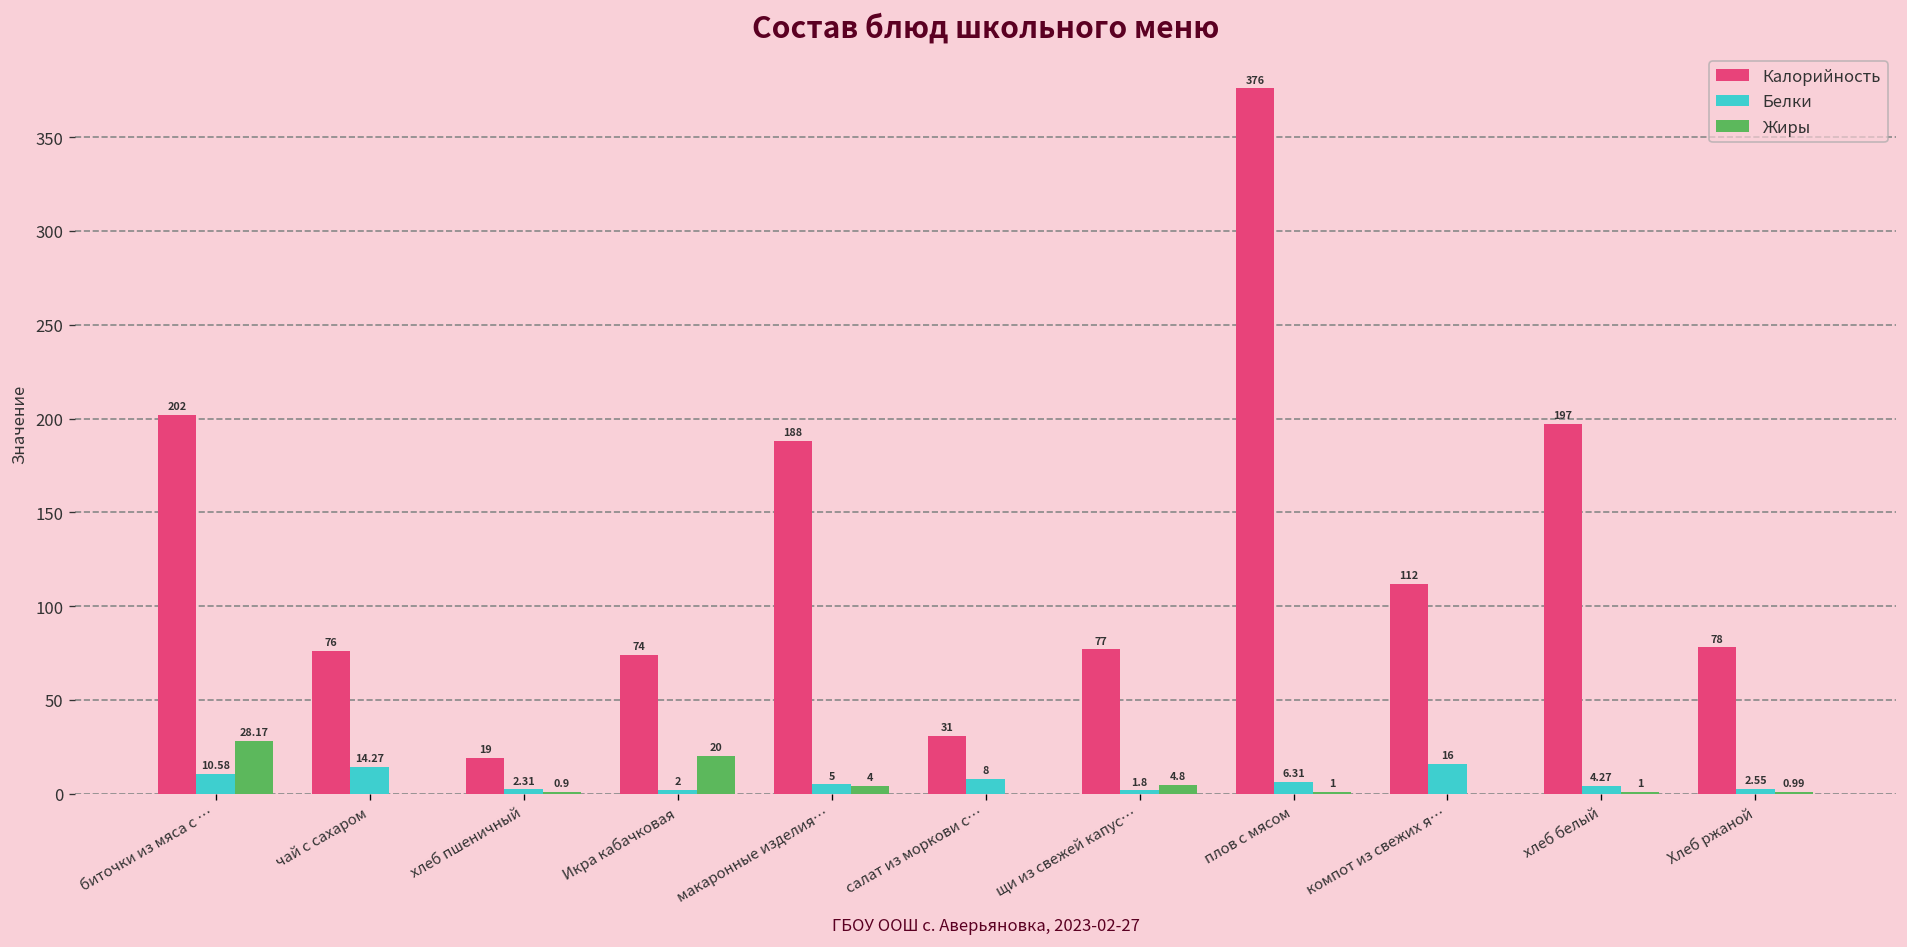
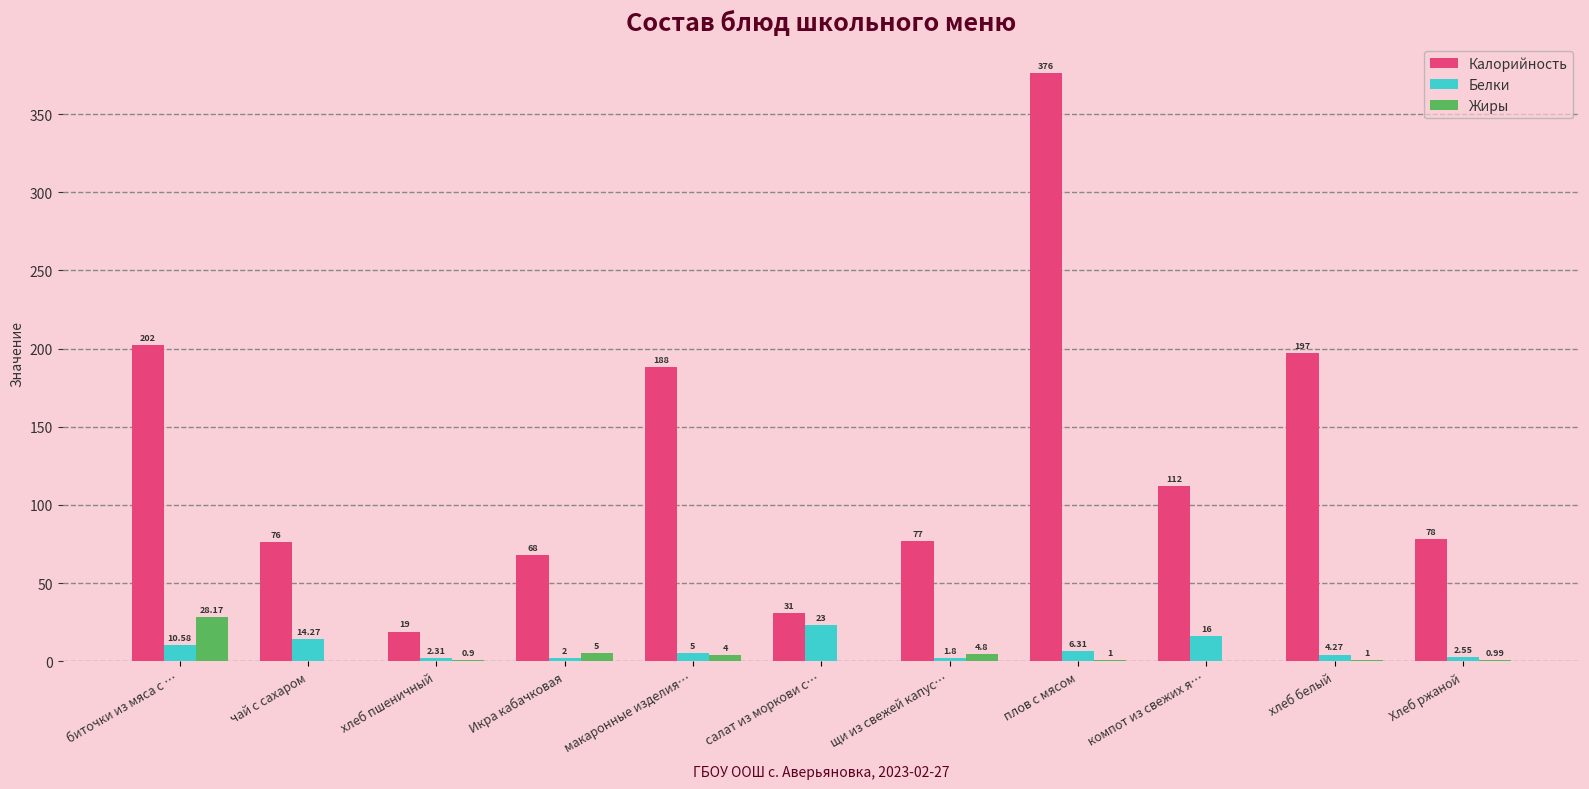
Калорийность, Икра кабачковая: 74 -> 68
Жиры, Икра кабачковая: 20 -> 5
Белки, салат из моркови с…: 8 -> 23
